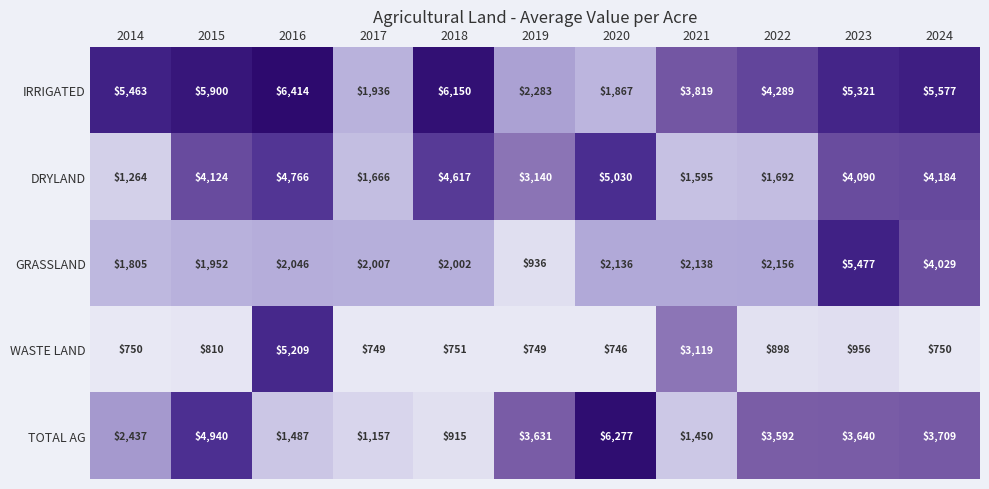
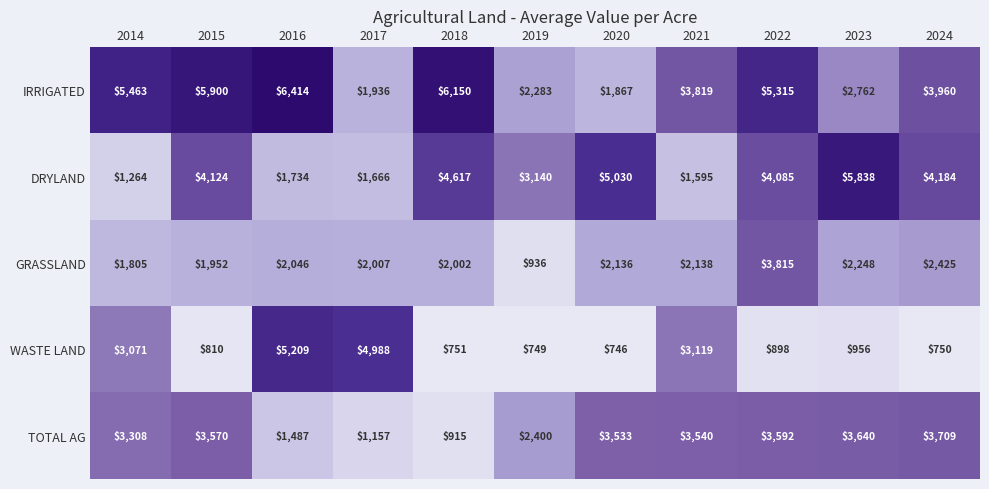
IRRIGATED, 2022: $4,289 -> $5,315
IRRIGATED, 2023: $5,321 -> $2,762
IRRIGATED, 2024: $5,577 -> $3,960
DRYLAND, 2016: $4,766 -> $1,734
DRYLAND, 2022: $1,692 -> $4,085
DRYLAND, 2023: $4,090 -> $5,838
GRASSLAND, 2022: $2,156 -> $3,815
GRASSLAND, 2023: $5,477 -> $2,248
GRASSLAND, 2024: $4,029 -> $2,425
WASTE LAND, 2014: $750 -> $3,071
WASTE LAND, 2017: $749 -> $4,988
TOTAL AG, 2014: $2,437 -> $3,308
TOTAL AG, 2015: $4,940 -> $3,570
TOTAL AG, 2019: $3,631 -> $2,400
TOTAL AG, 2020: $6,277 -> $3,533
TOTAL AG, 2021: $1,450 -> $3,540
